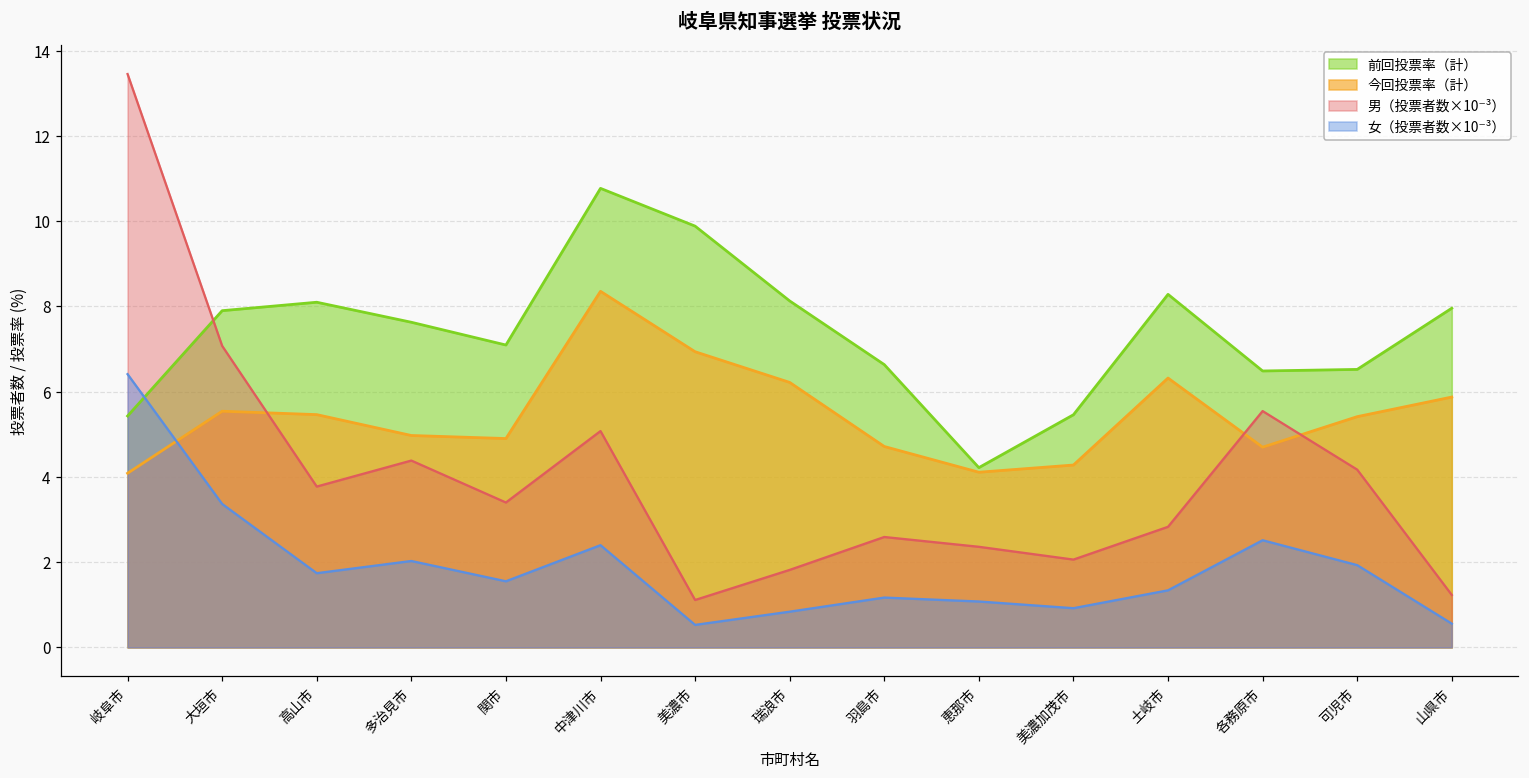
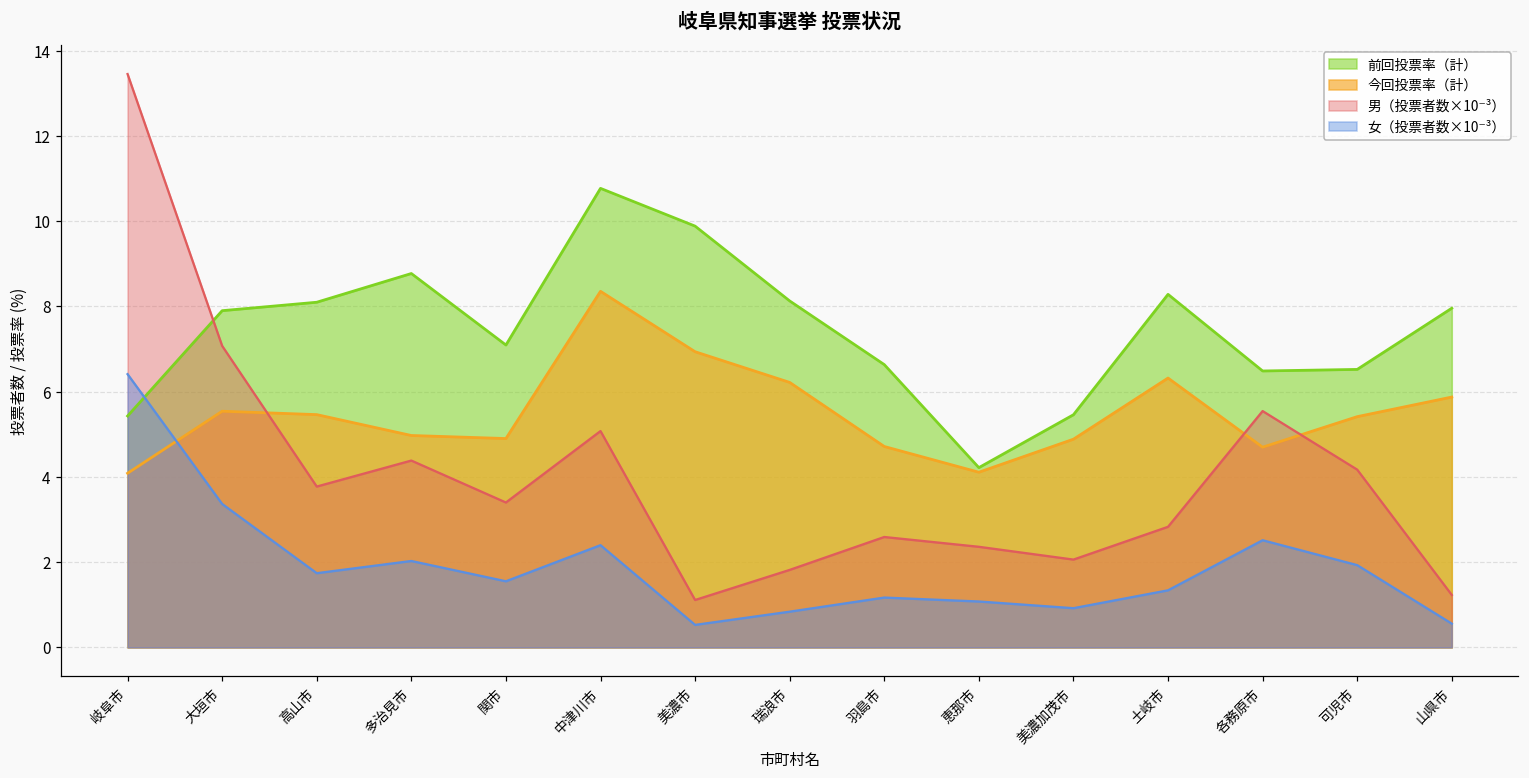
前回投票率（計）, 多治見市: 7.6 -> 8.8
今回投票率（計）, 美濃加茂市: 4.3 -> 4.9
